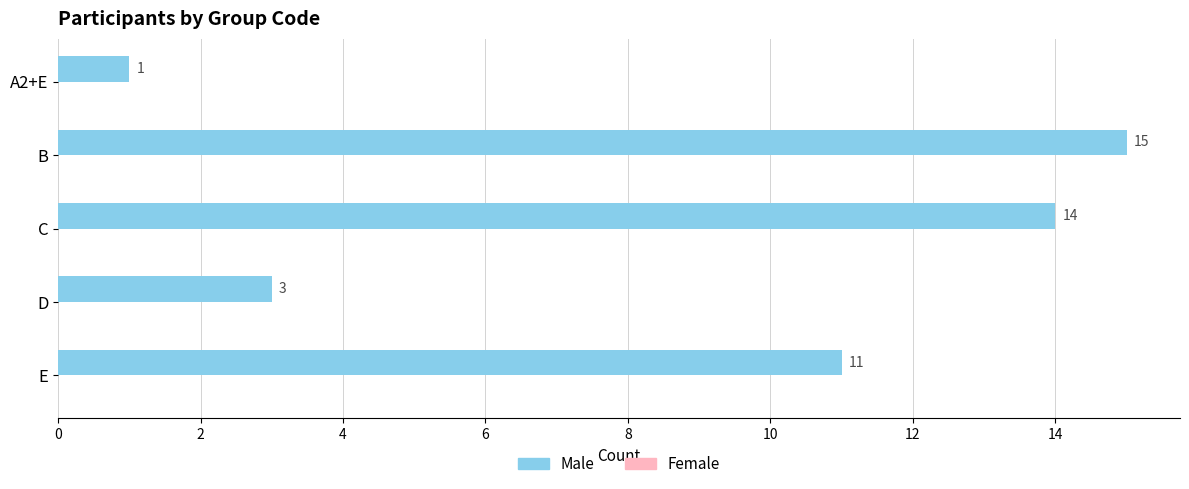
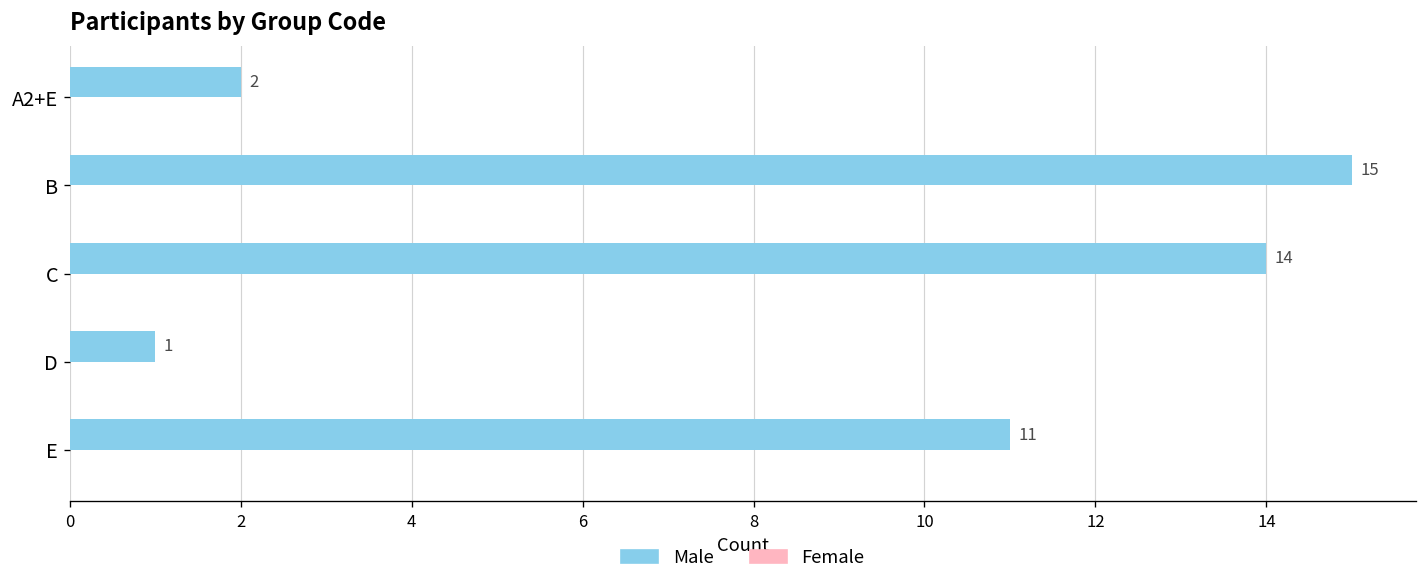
Male, A2+E: 1 -> 2
Male, D: 3 -> 1
